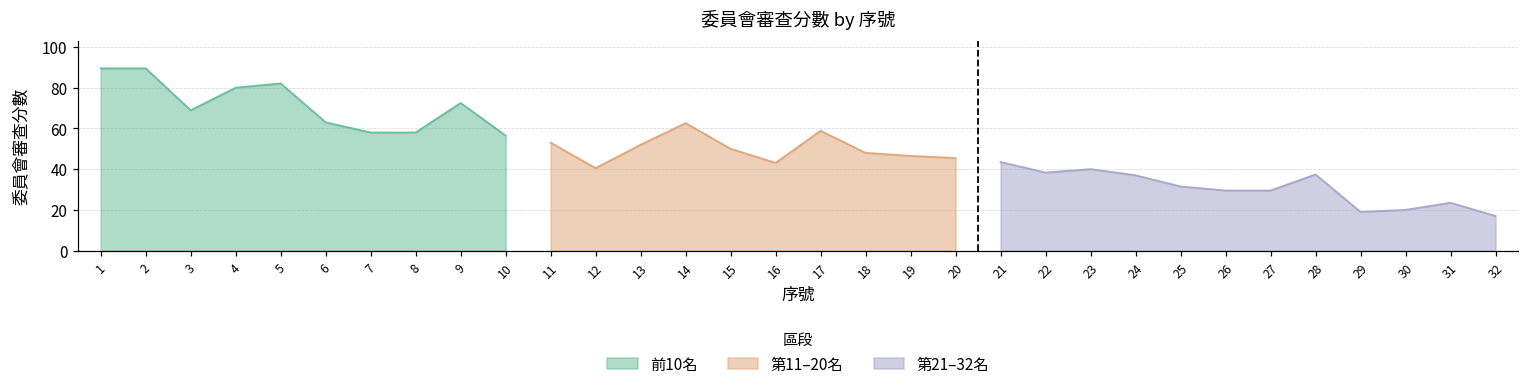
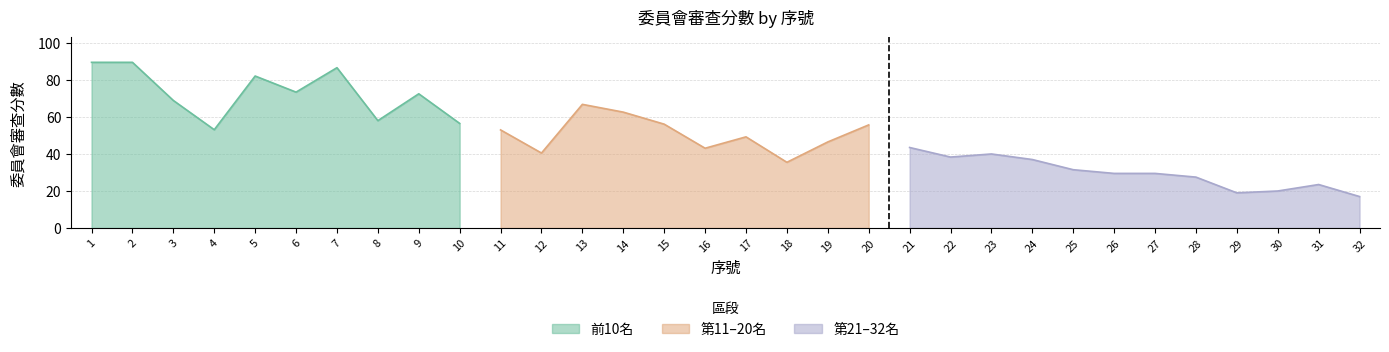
前10名, 4: 80 -> 53
前10名, 6: 63 -> 73
前10名, 7: 58 -> 87
第11–20名, 13: 52 -> 67
第11–20名, 15: 50 -> 56
第11–20名, 17: 59 -> 49
第11–20名, 18: 48 -> 36
第11–20名, 20: 45 -> 56
第21–32名, 28: 37 -> 28
